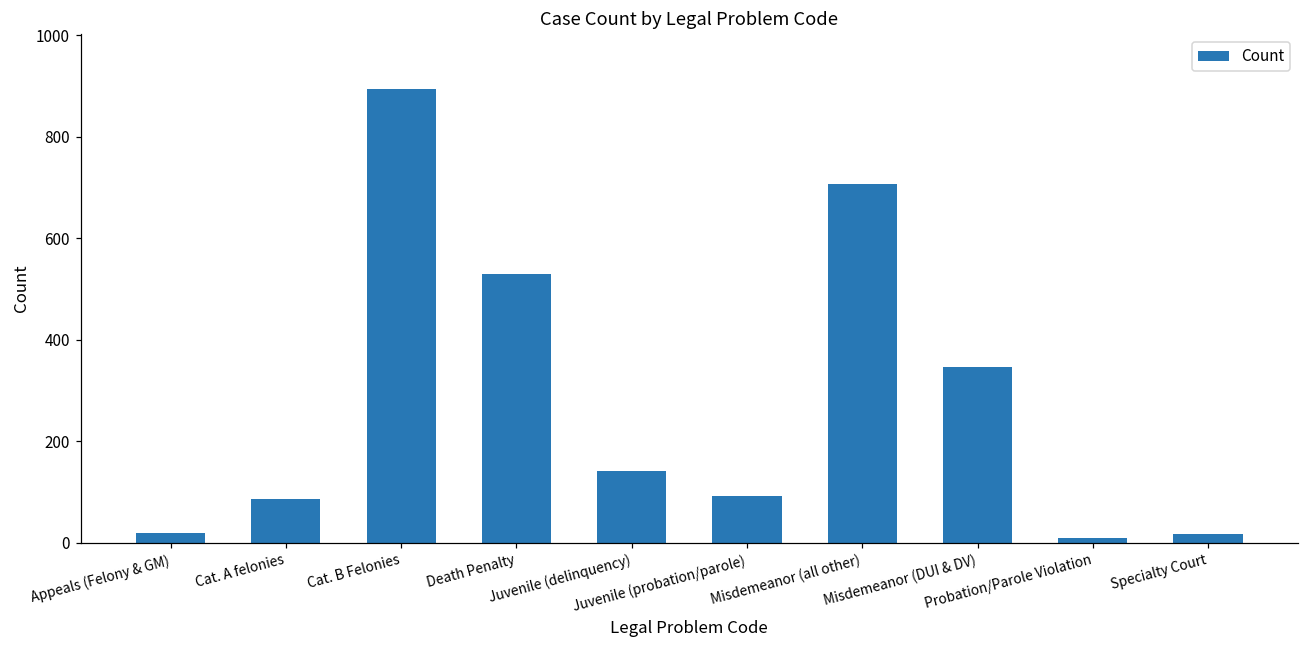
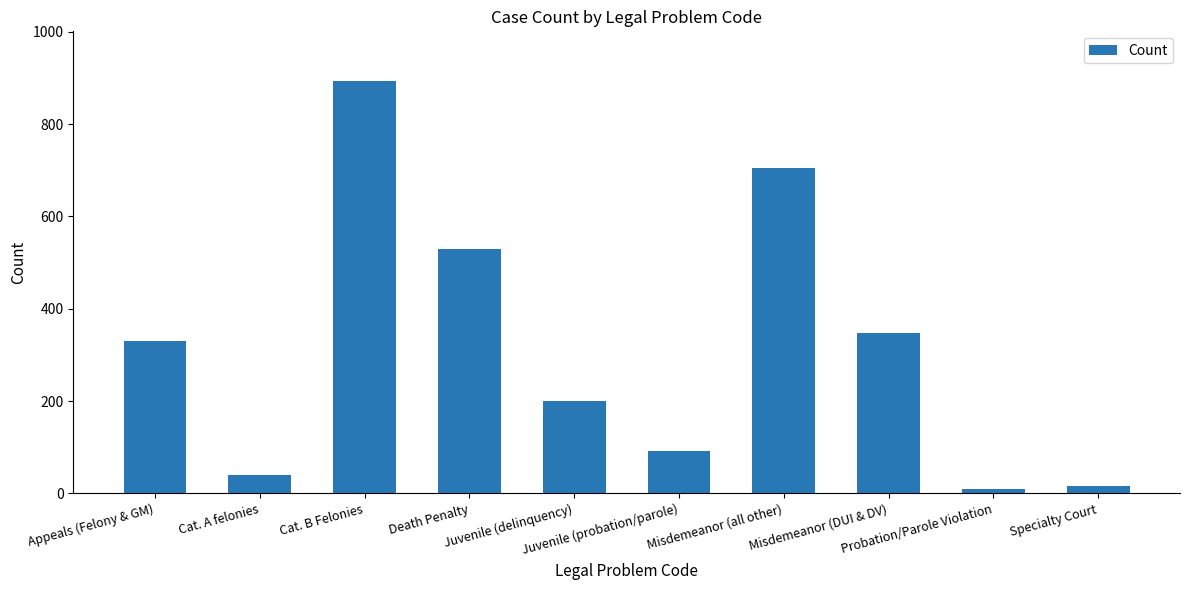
Appeals (Felony & GM): 20 -> 330
Cat. A felonies: 90 -> 40
Juvenile (delinquency): 140 -> 200
